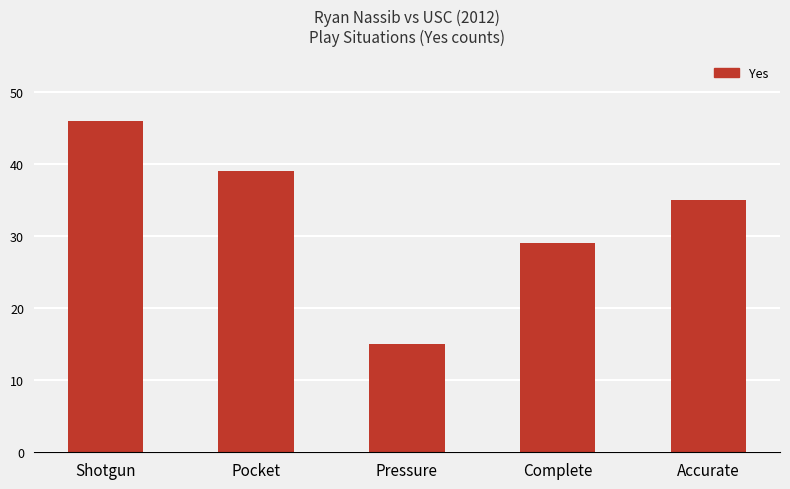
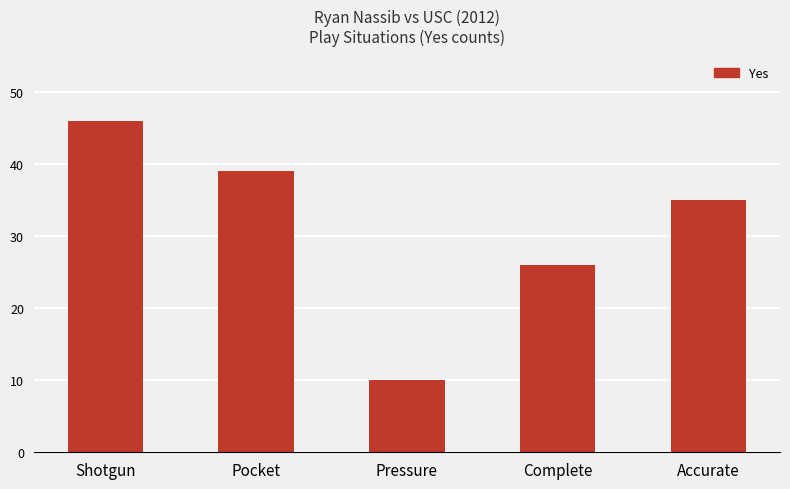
Pressure: 15 -> 10
Complete: 29 -> 26
